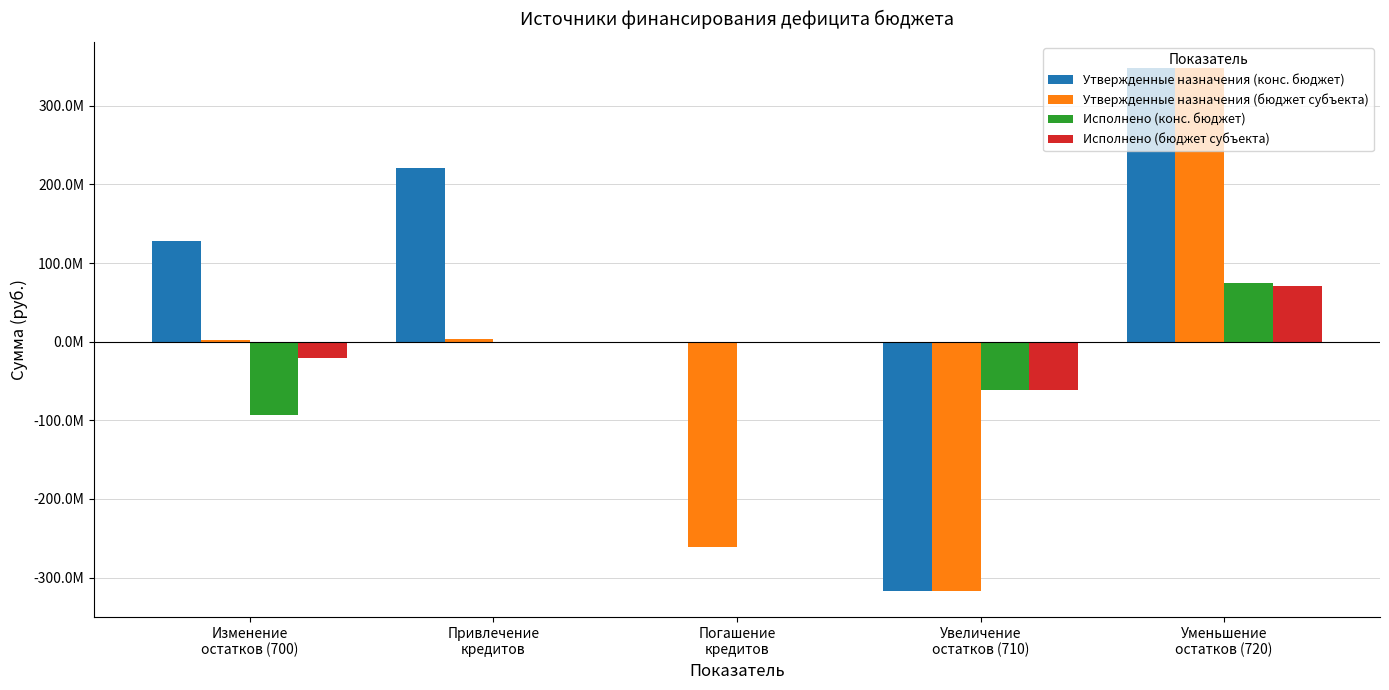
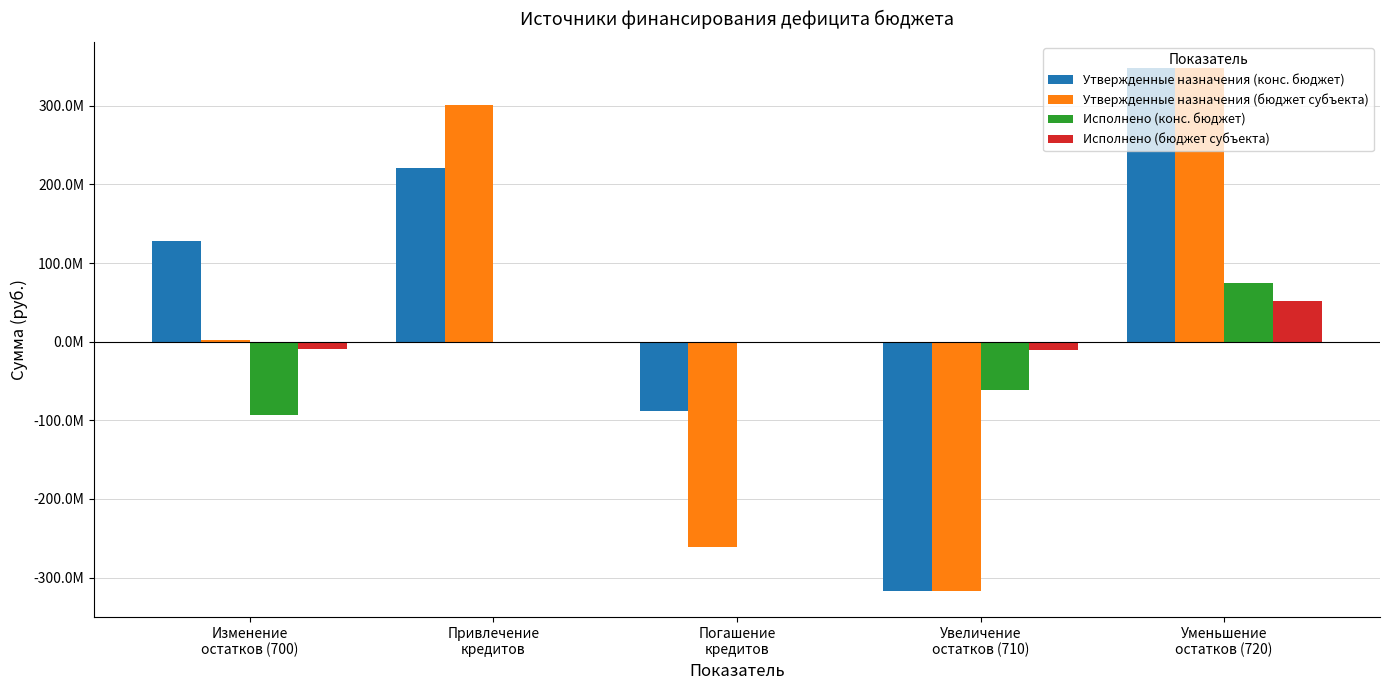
Исполнено (бюджет субъекта), Изменение остатков (700): -20000000 -> -10000000
Утвержденные назначения (бюджет субъекта), Привлечение кредитов: 0 -> 300000000
Утвержденные назначения (конс. бюджет), Погашение кредитов: 0 -> -90000000
Исполнено (бюджет субъекта), Увеличение остатков (710): -60000000 -> -10000000
Исполнено (бюджет субъекта), Уменьшение остатков (720): 70000000 -> 50000000
